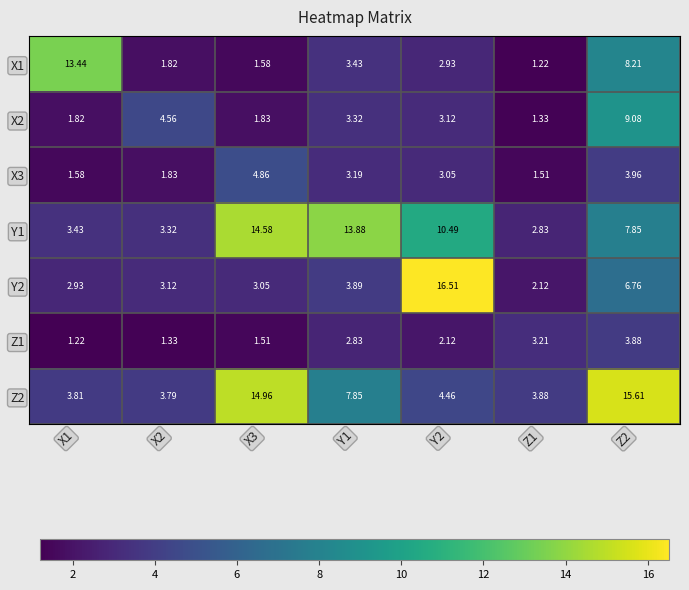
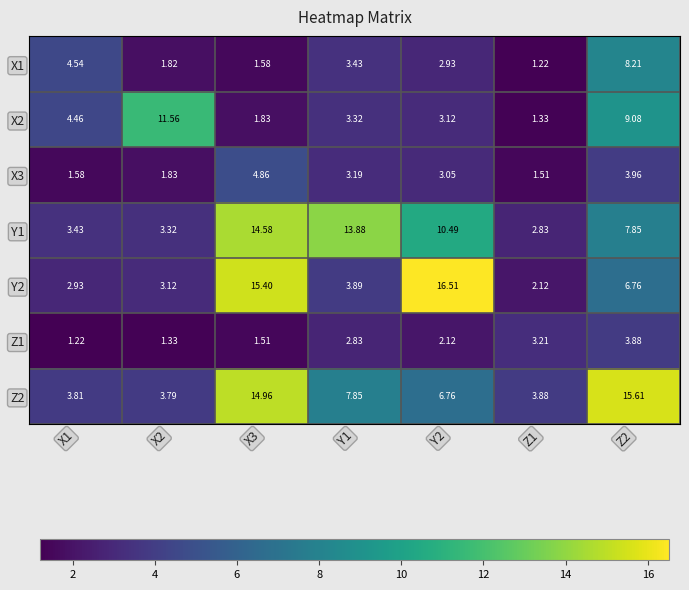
X1, X1: 13.44 -> 4.54
X2, X1: 1.82 -> 4.46
X2, X2: 4.56 -> 11.56
Y2, X3: 3.05 -> 15.40
Z2, Y2: 4.46 -> 6.76
